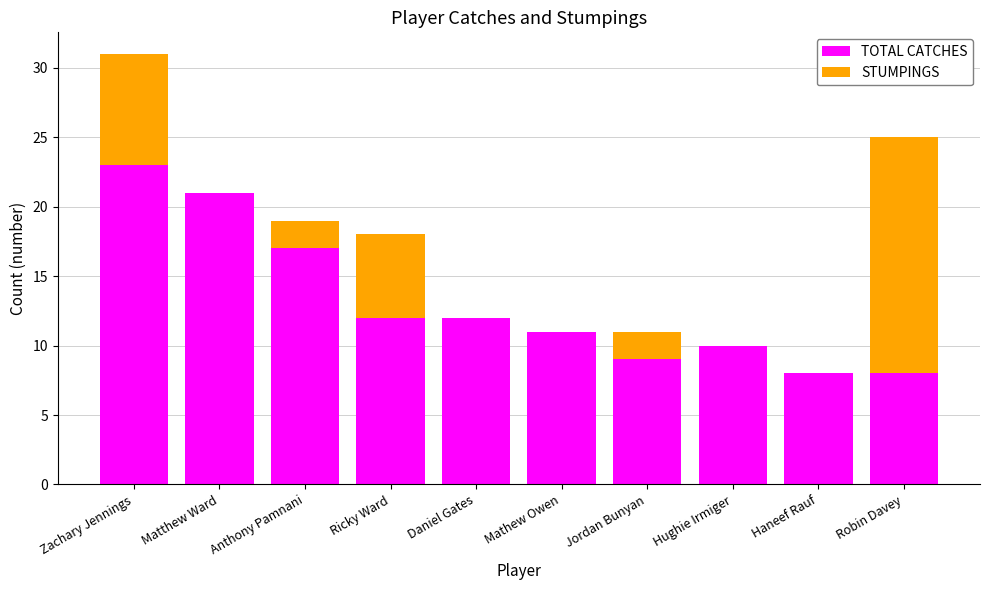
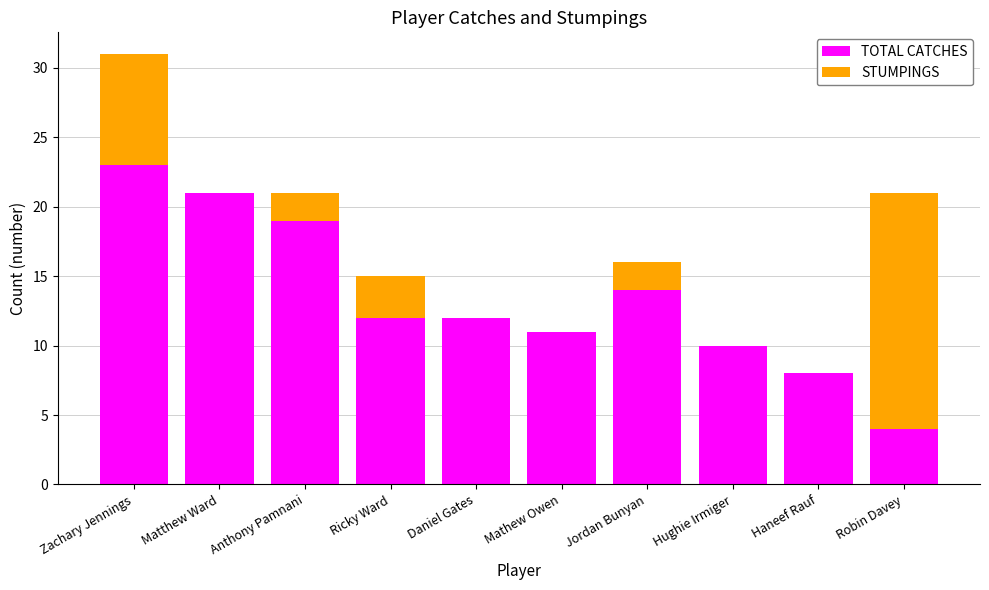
TOTAL CATCHES, Anthony Pamnani: 17 -> 19
STUMPINGS, Ricky Ward: 6 -> 3
TOTAL CATCHES, Jordan Bunyan: 9 -> 14
TOTAL CATCHES, Robin Davey: 8 -> 4
